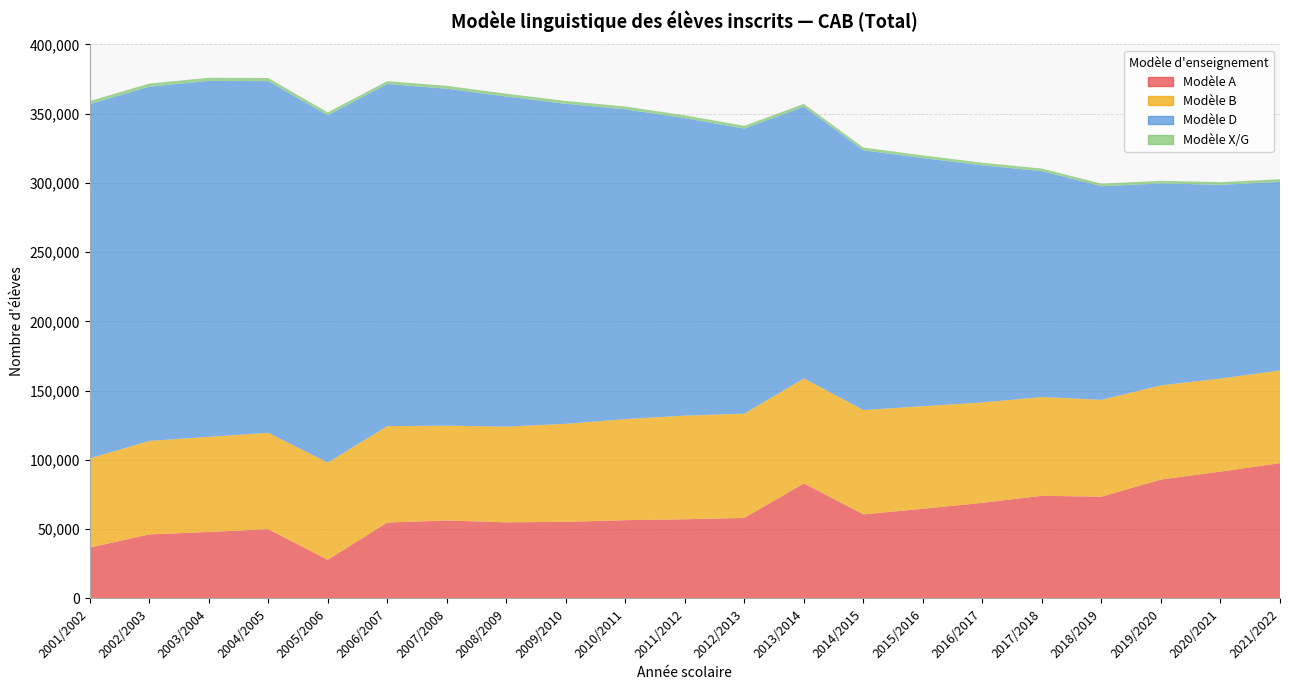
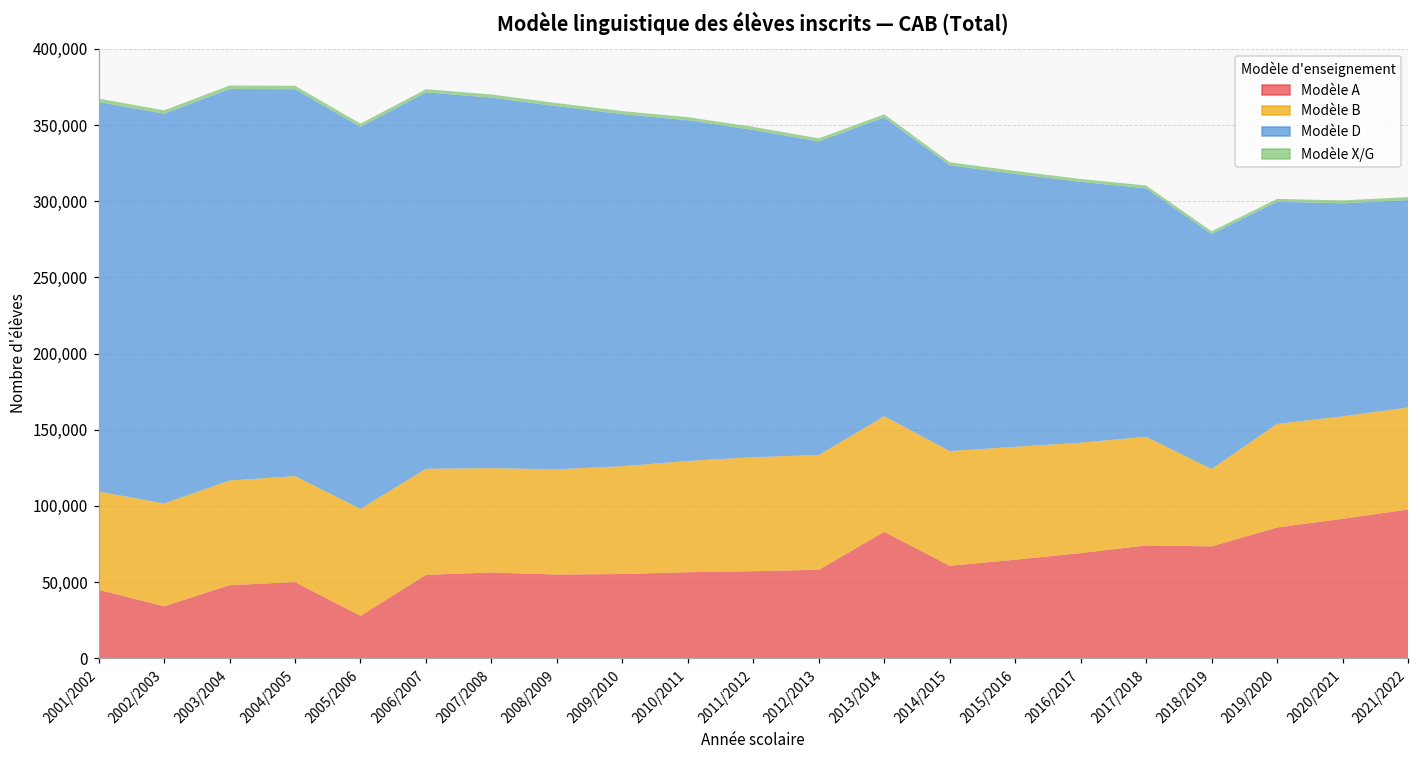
Modèle A, 2001/2002: 37,000 -> 45,000
Modèle A, 2002/2003: 46,000 -> 34,000
Modèle B, 2018/2019: 70,000 -> 51,000
